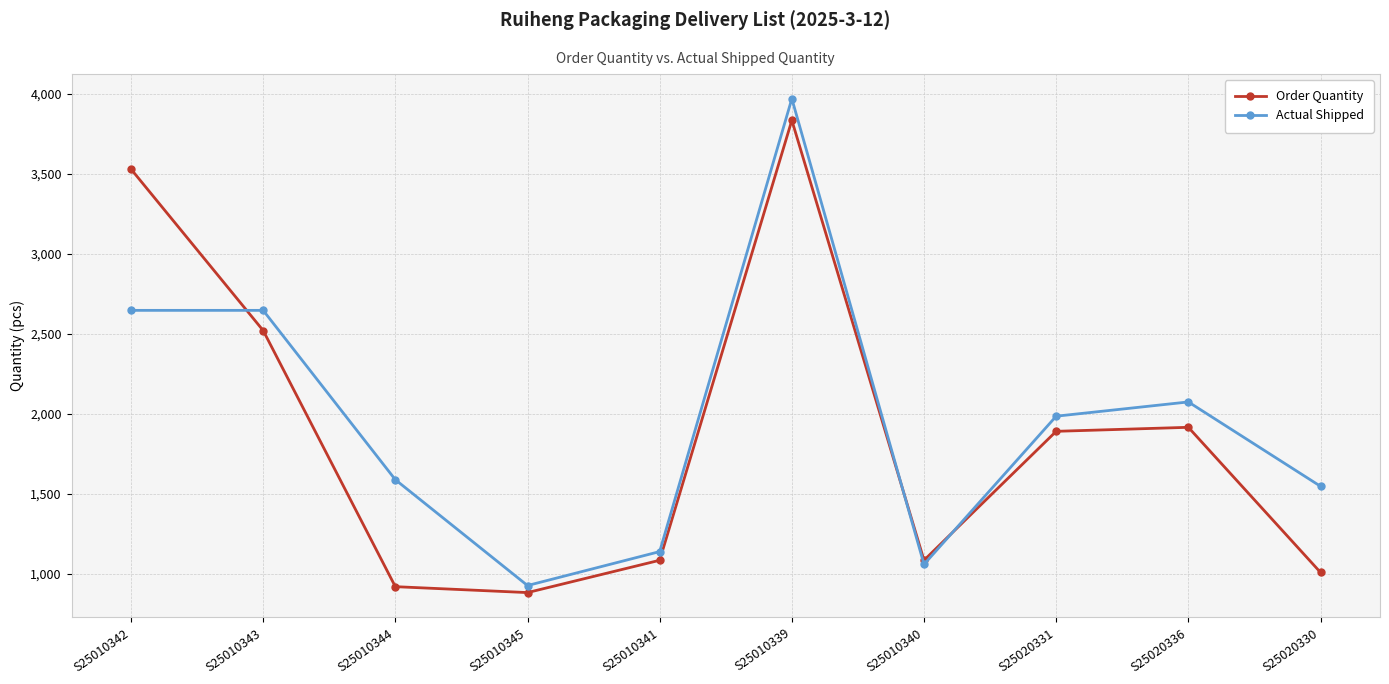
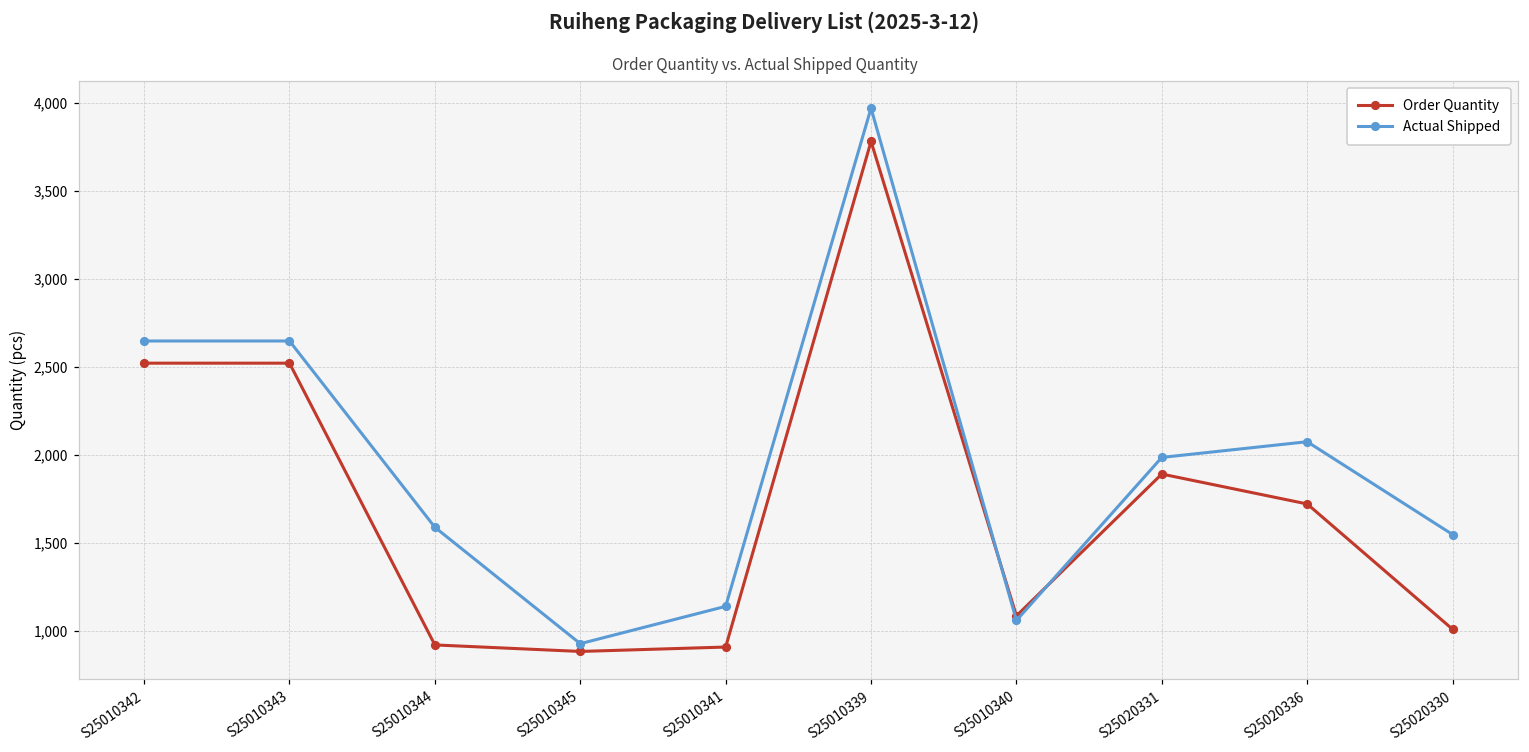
Order Quantity, S25010342: 3,530 -> 2,520
Order Quantity, S25010341: 1,080 -> 910
Order Quantity, S25010339: 3,830 -> 3,780
Order Quantity, S25020336: 1,920 -> 1,720
